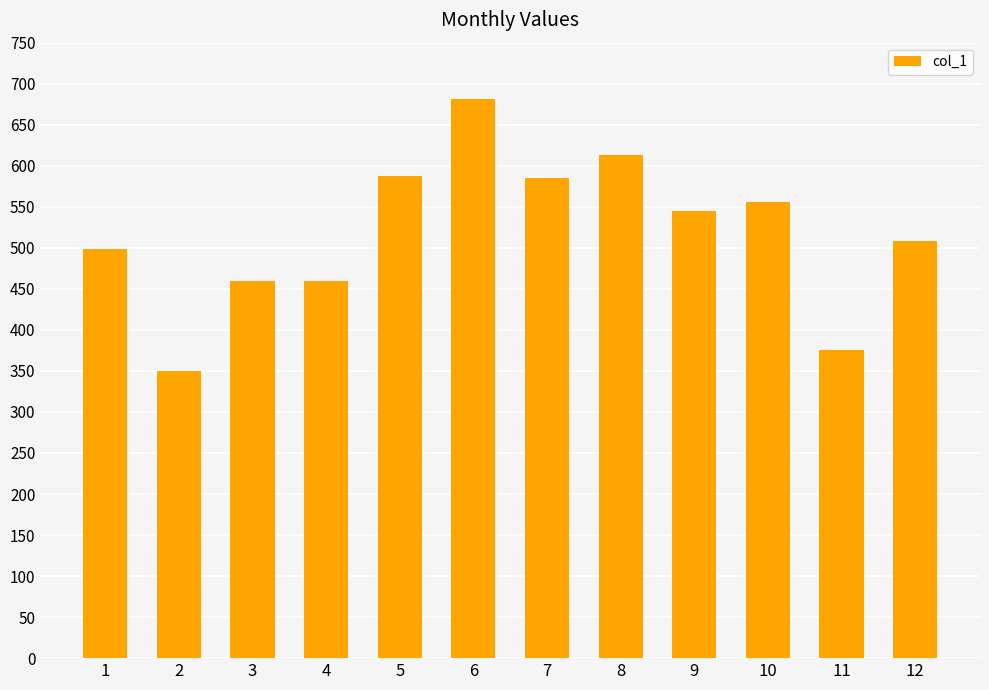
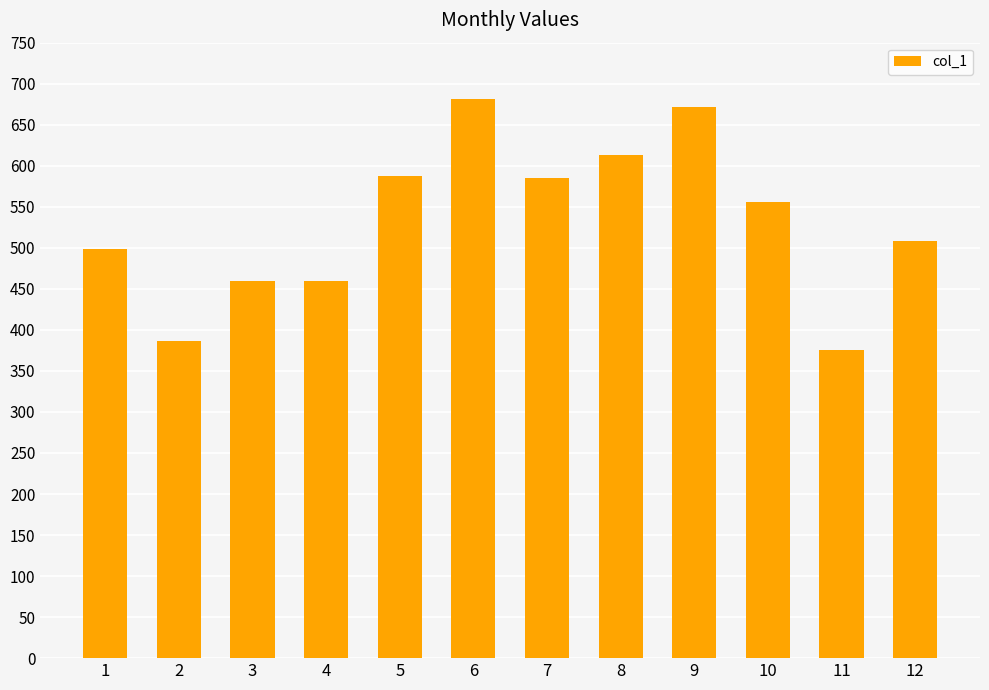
2: 350 -> 390
9: 550 -> 670
